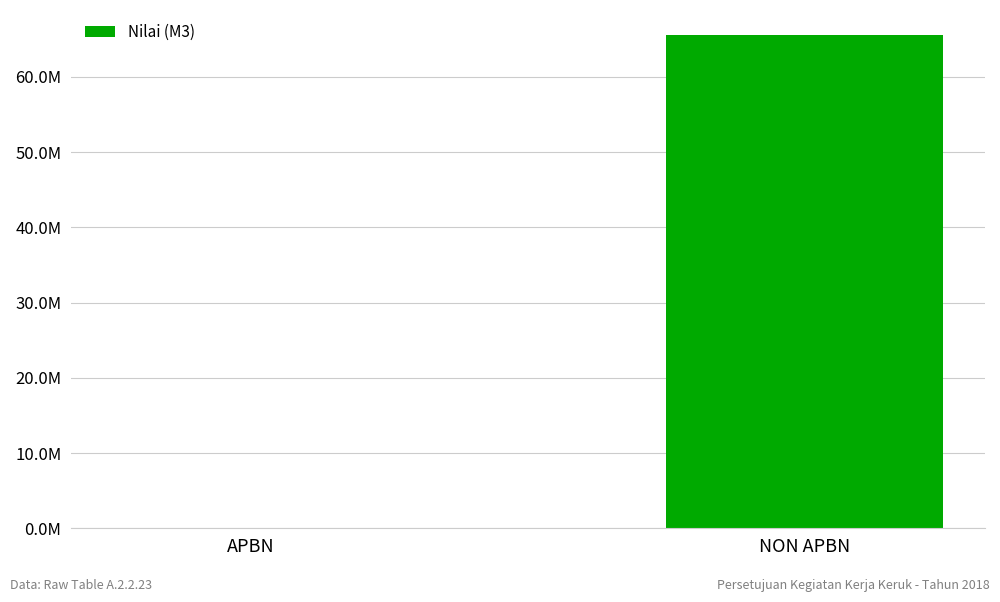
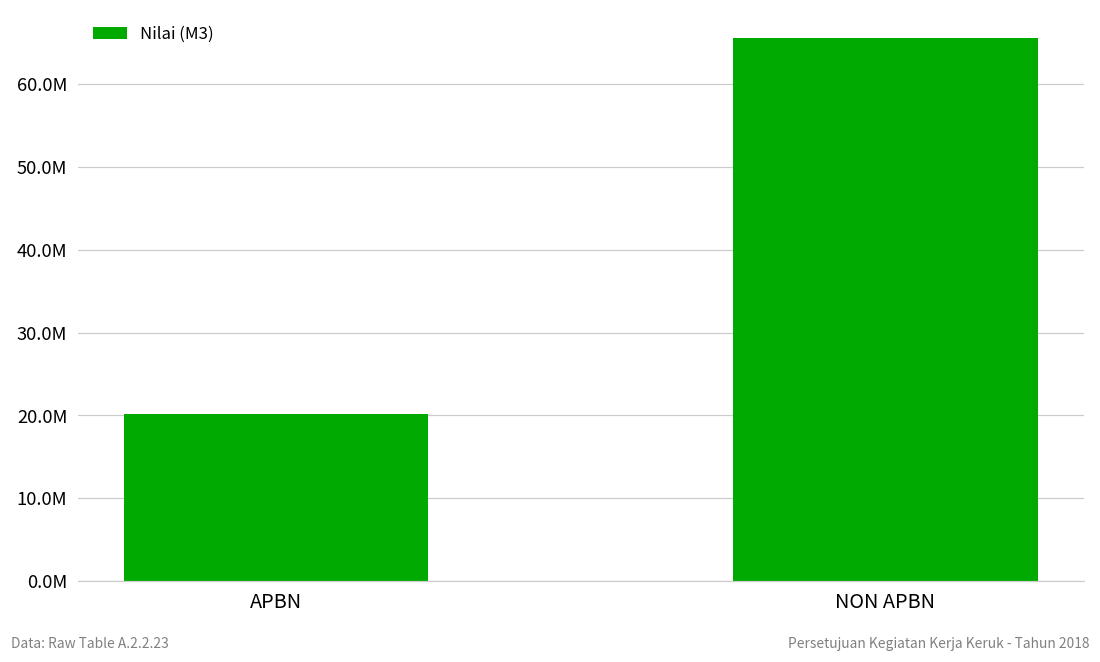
APBN: 0 -> 20000000
